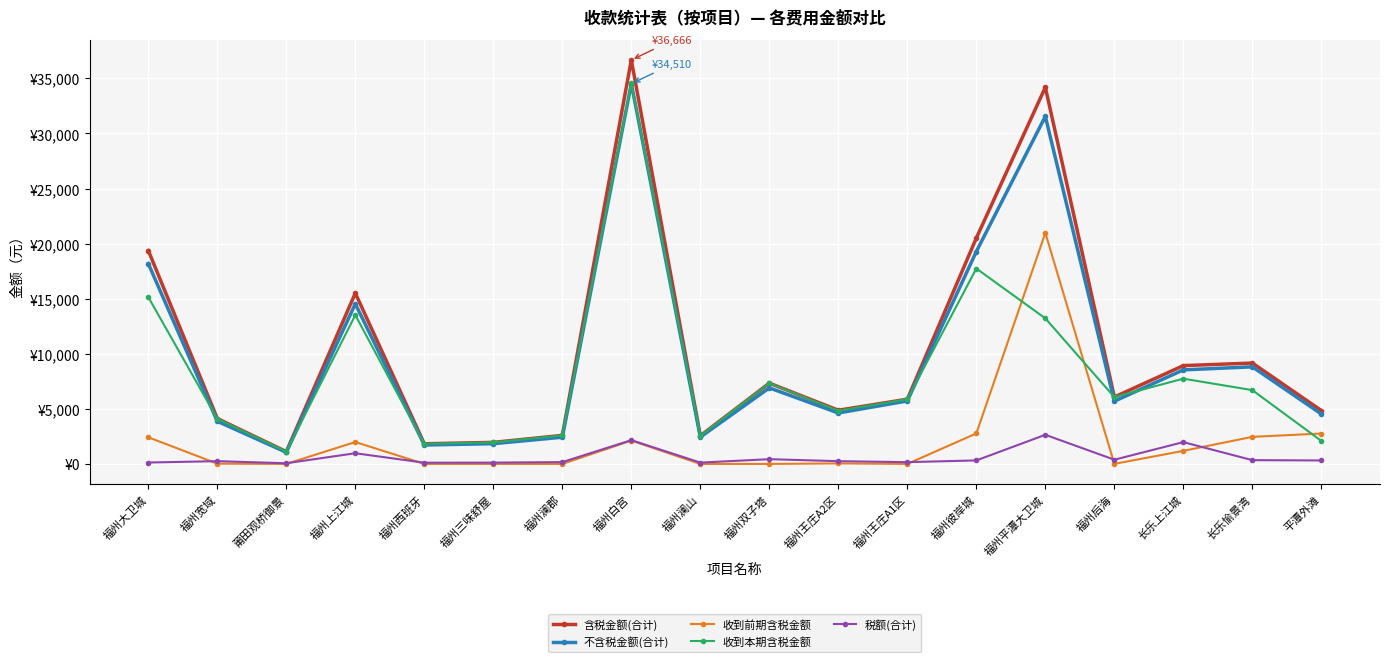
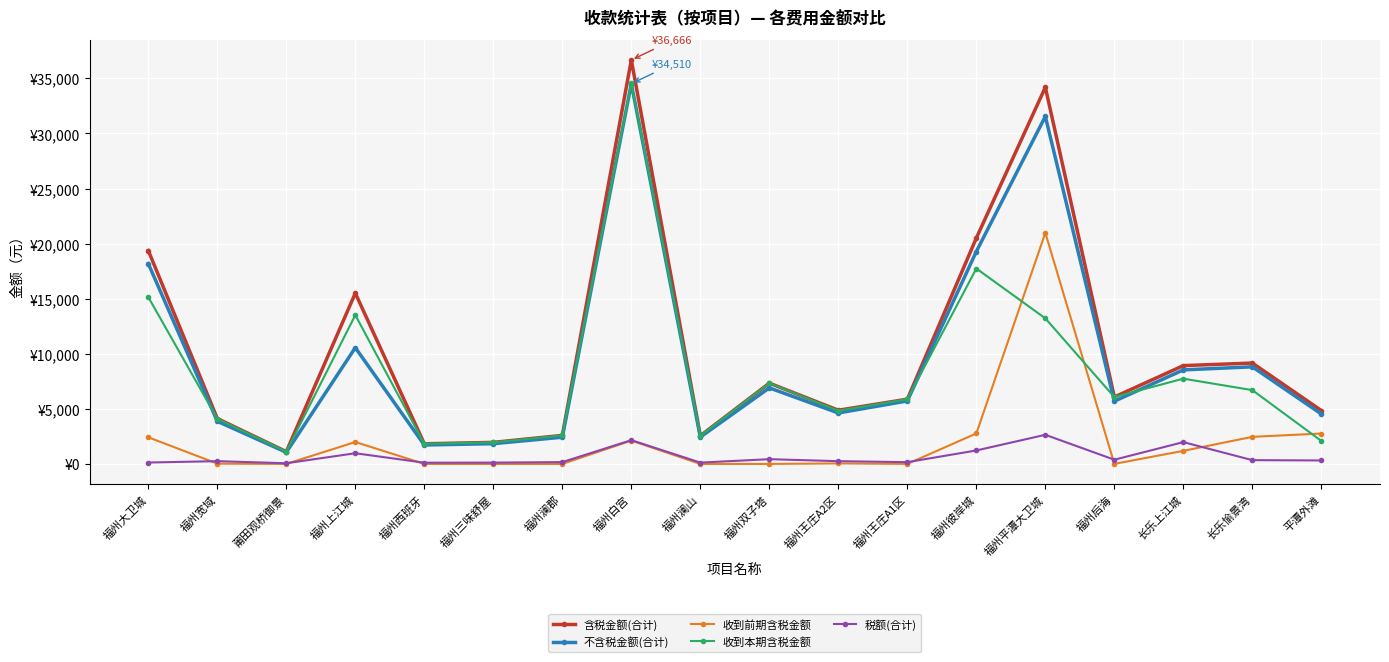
不含税金额(合计), 福州上江城: ¥14,500 -> ¥10,600
税额(合计), 福州彼岸城: ¥300 -> ¥1,200
